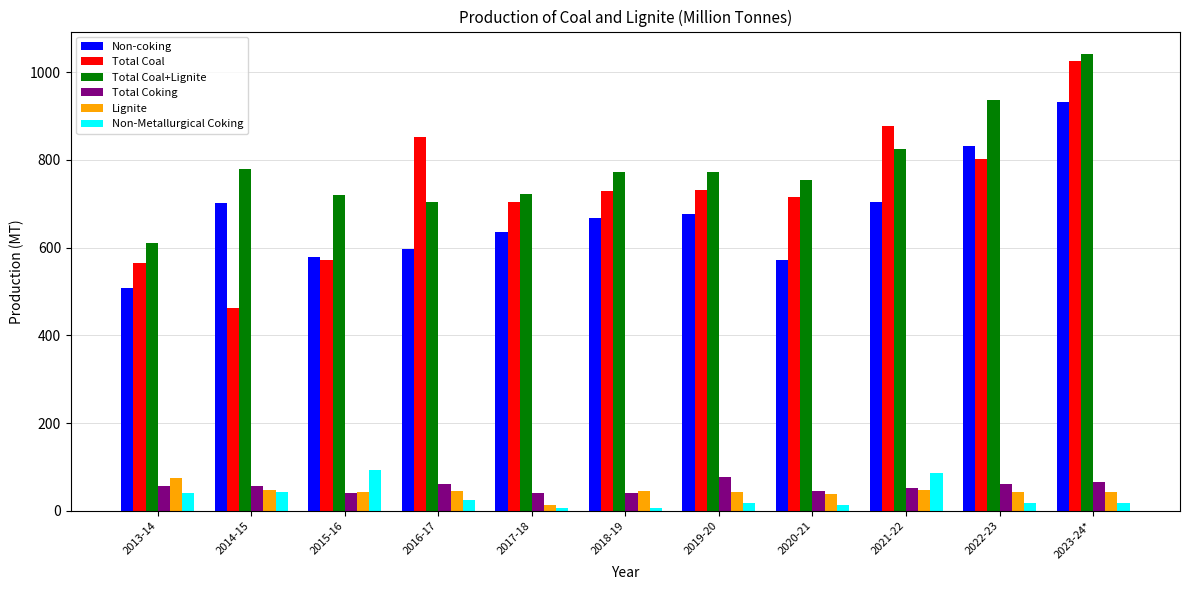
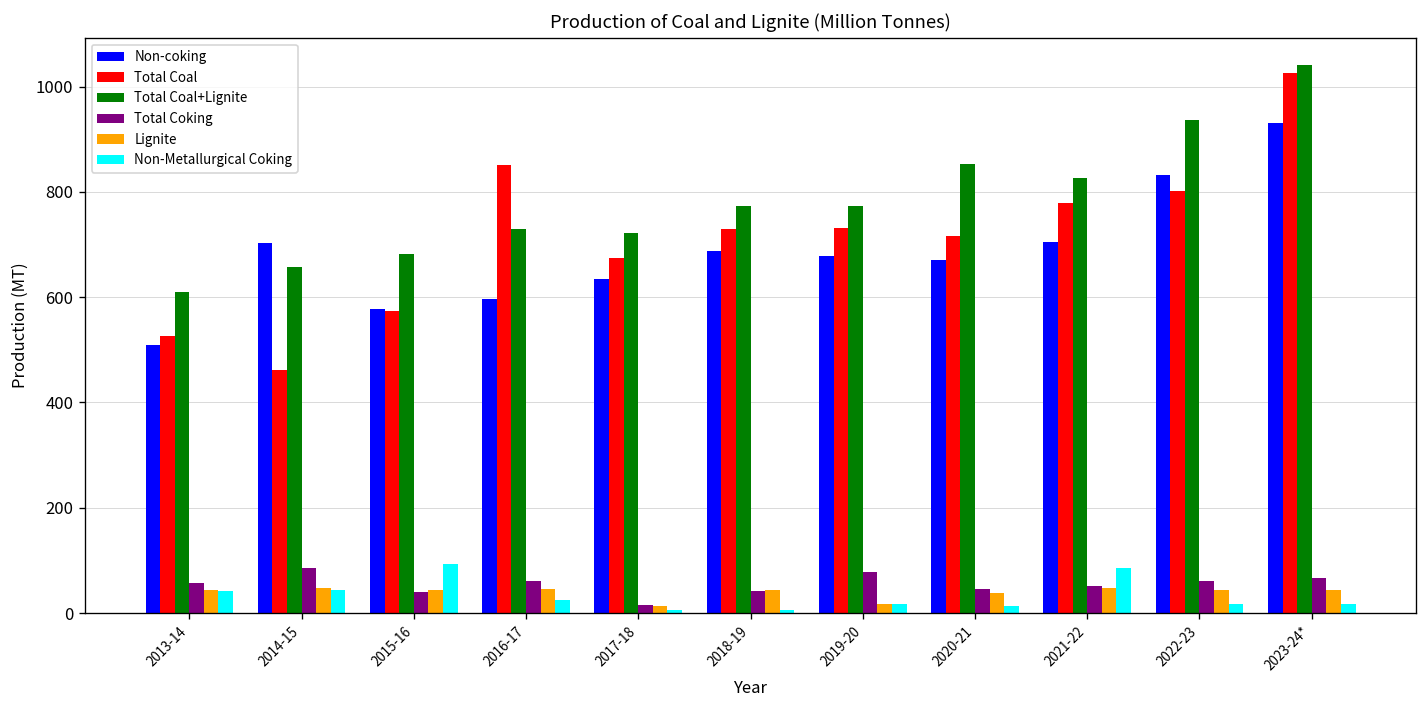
Total Coal, 2013-14: 570 -> 530
Lignite, 2013-14: 80 -> 40
Total Coal+Lignite, 2014-15: 780 -> 660
Total Coking, 2014-15: 60 -> 90
Total Coal+Lignite, 2015-16: 720 -> 680
Total Coal+Lignite, 2016-17: 700 -> 730
Total Coal, 2017-18: 700 -> 680
Total Coking, 2017-18: 40 -> 20
Non-coking, 2018-19: 670 -> 690
Lignite, 2019-20: 40 -> 20
Non-coking, 2020-21: 570 -> 670
Total Coal+Lignite, 2020-21: 750 -> 850
Total Coal, 2021-22: 880 -> 780
